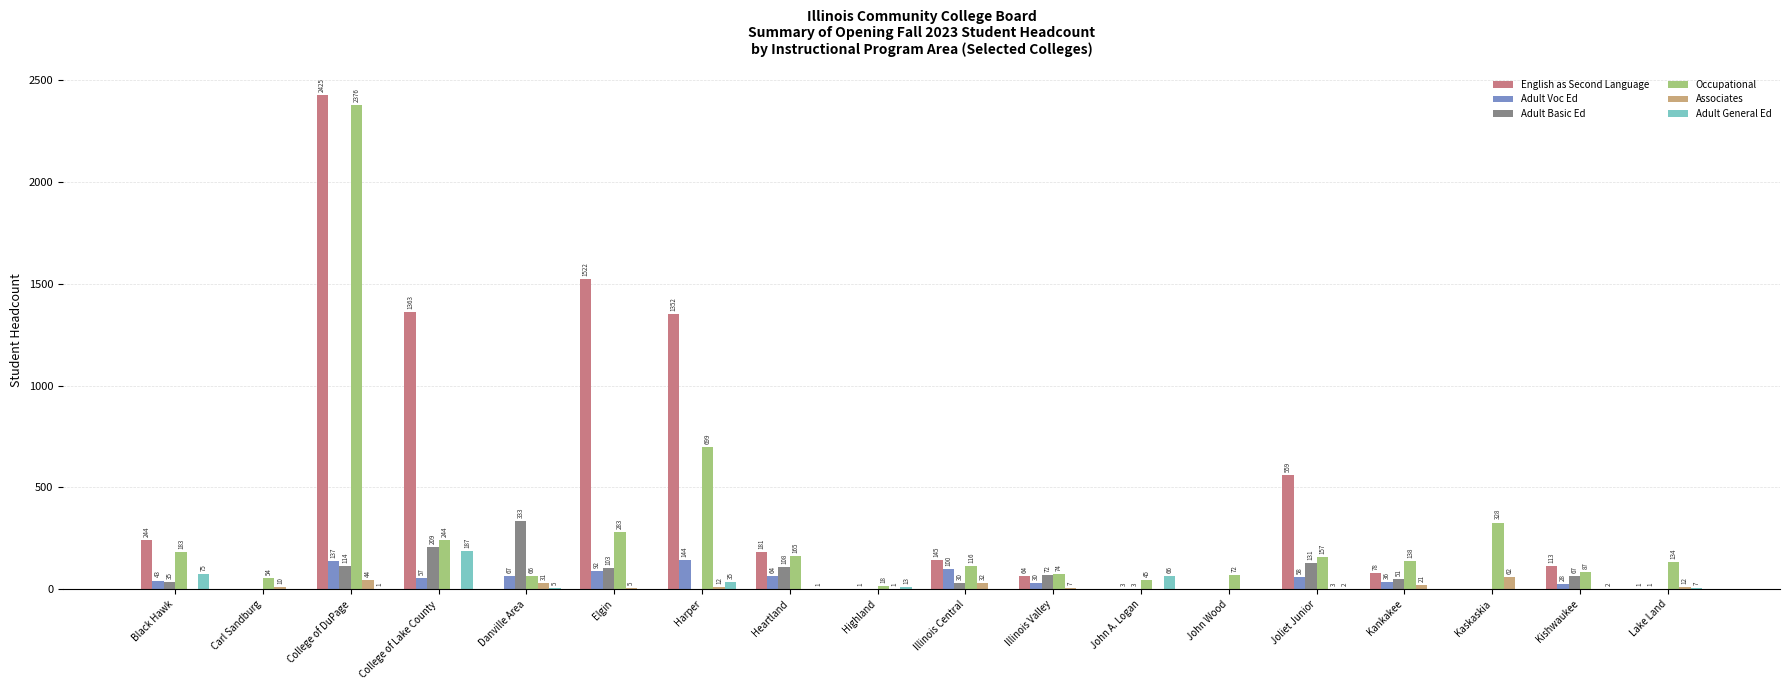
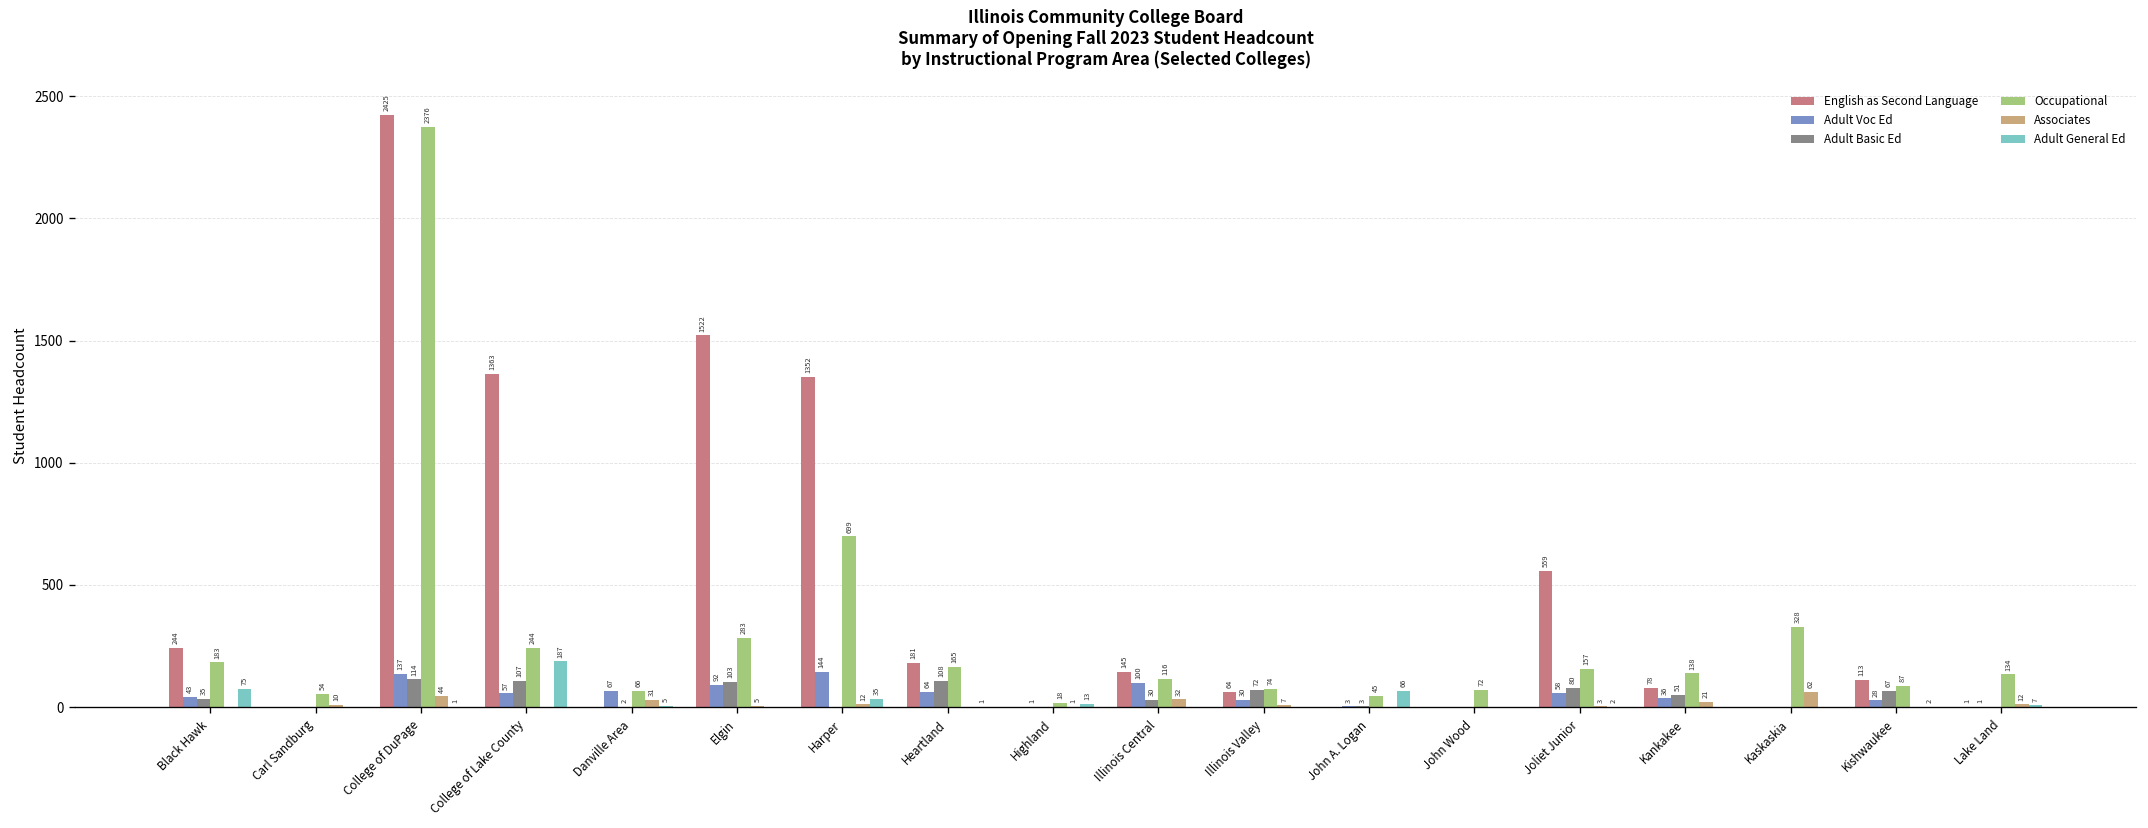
Adult Basic Ed, College of Lake County: 209 -> 107
Adult Basic Ed, Danville Area: 333 -> 2
Adult Basic Ed, Joliet Junior: 131 -> 80
